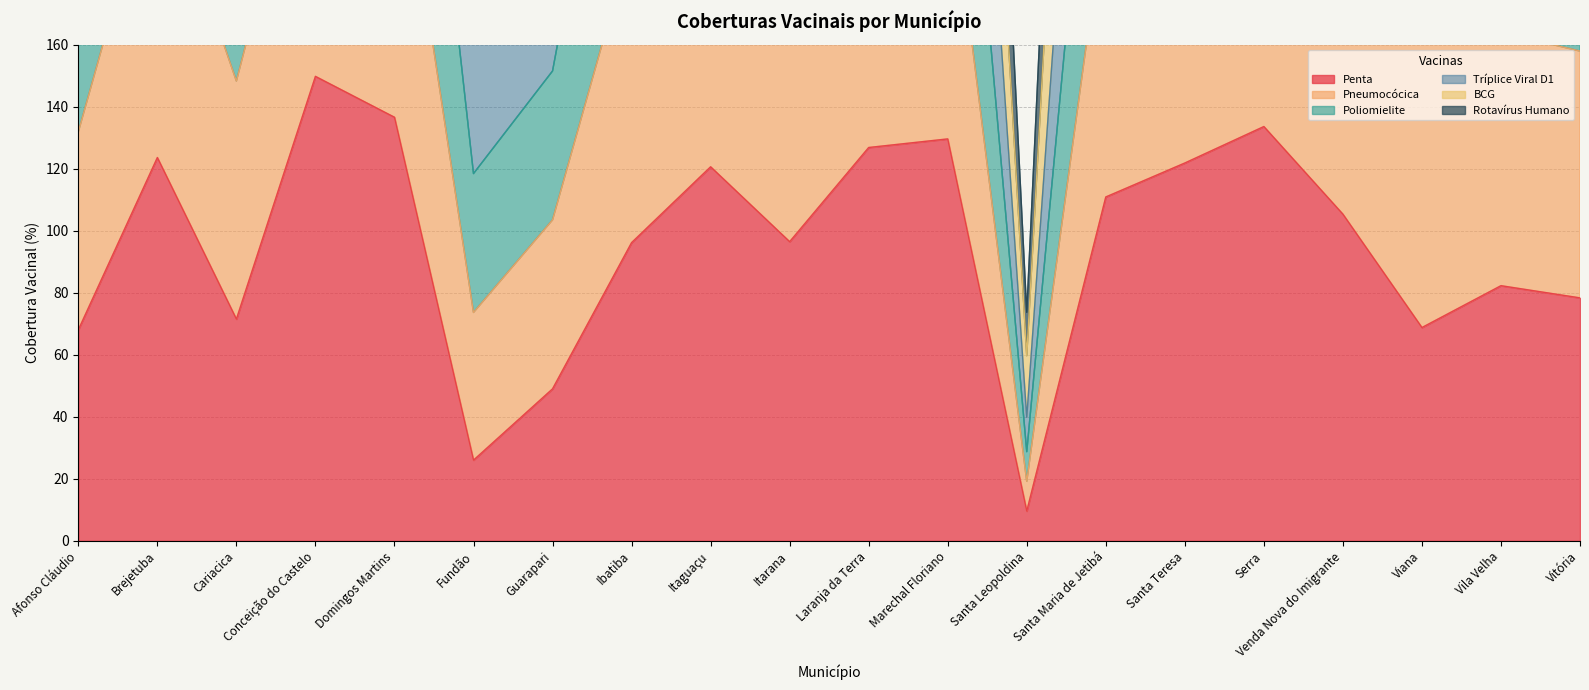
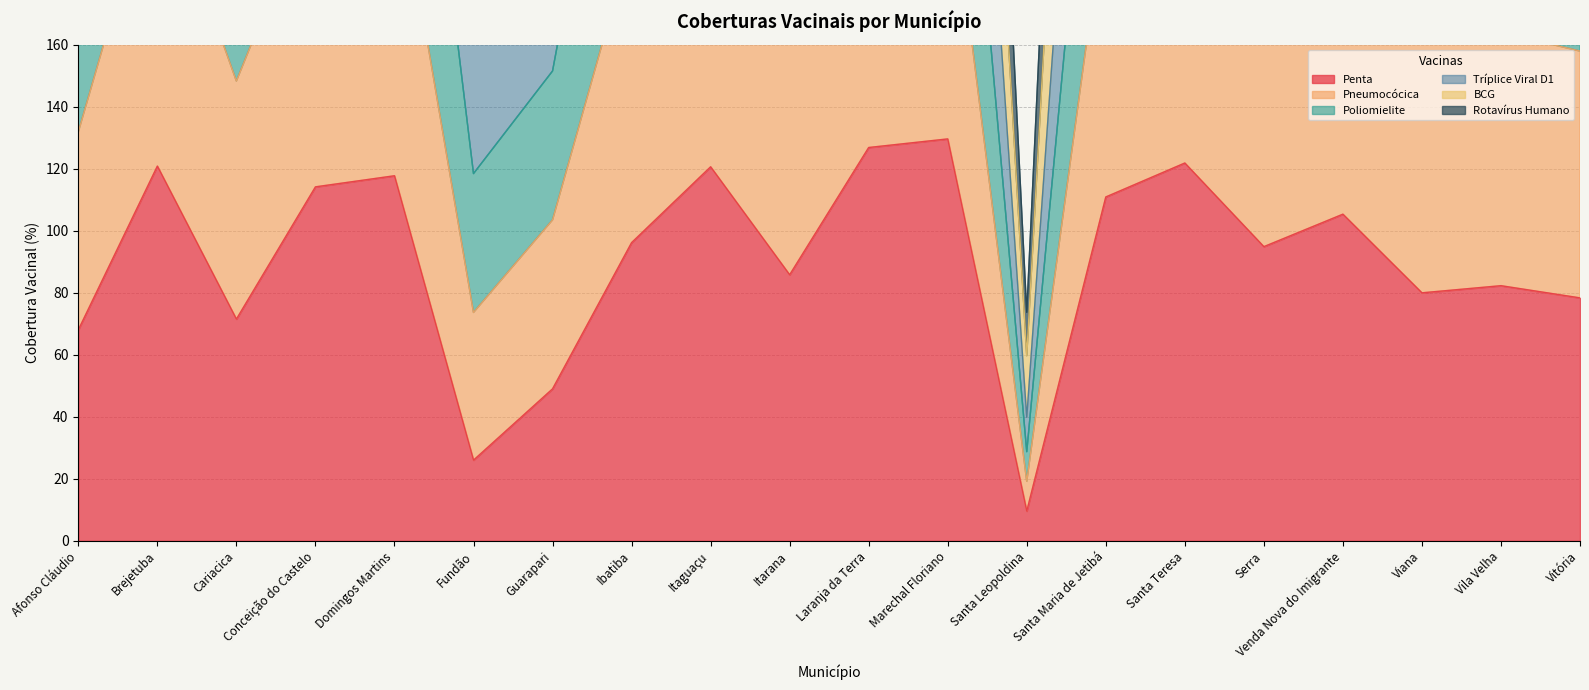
Penta, Brejetuba: 124 -> 121
Penta, Conceição do Castelo: 150 -> 114
Penta, Domingos Martins: 137 -> 118
Penta, Itarana: 96 -> 86
Penta, Serra: 134 -> 95
Penta, Viana: 69 -> 80
